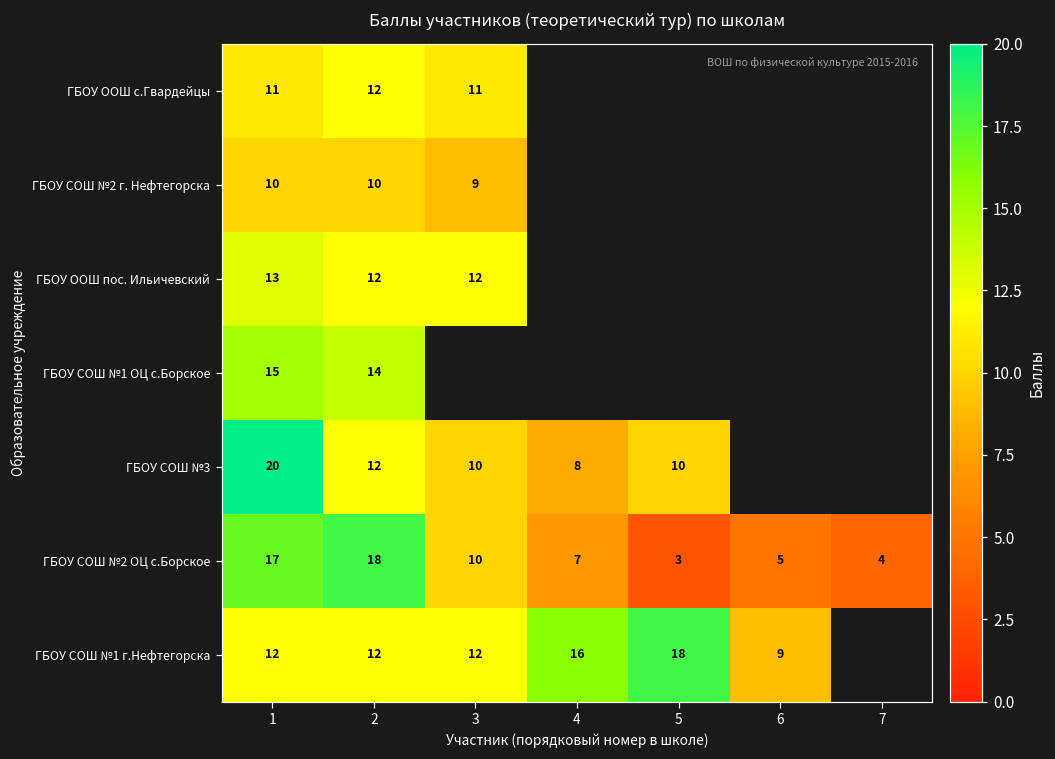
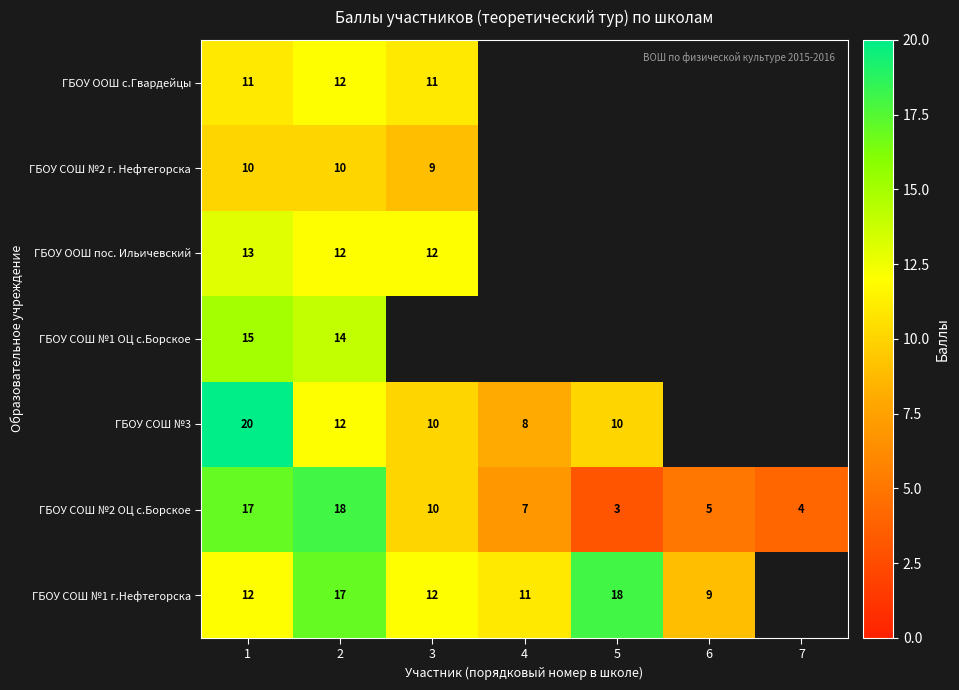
ГБОУ СОШ №1 г.Нефтегорска, 2: 12 -> 17
ГБОУ СОШ №1 г.Нефтегорска, 4: 16 -> 11
